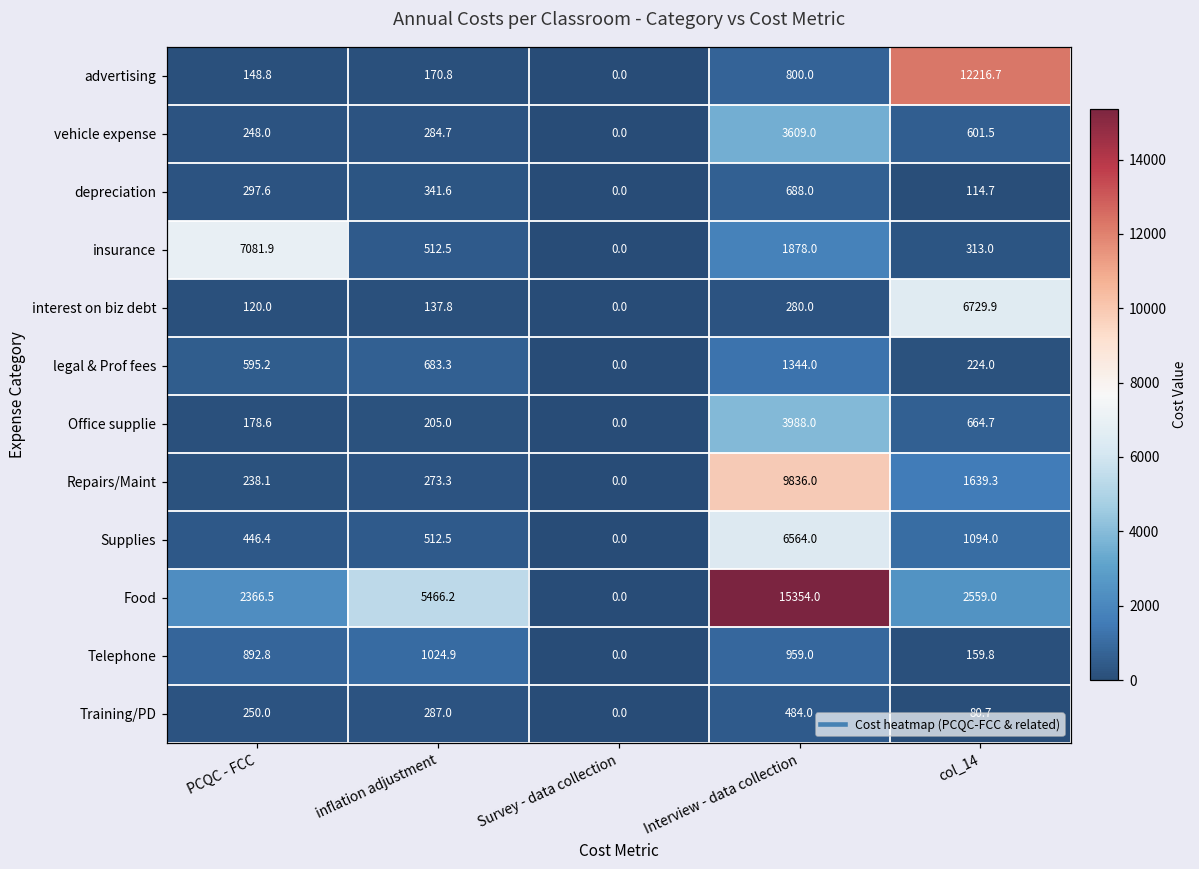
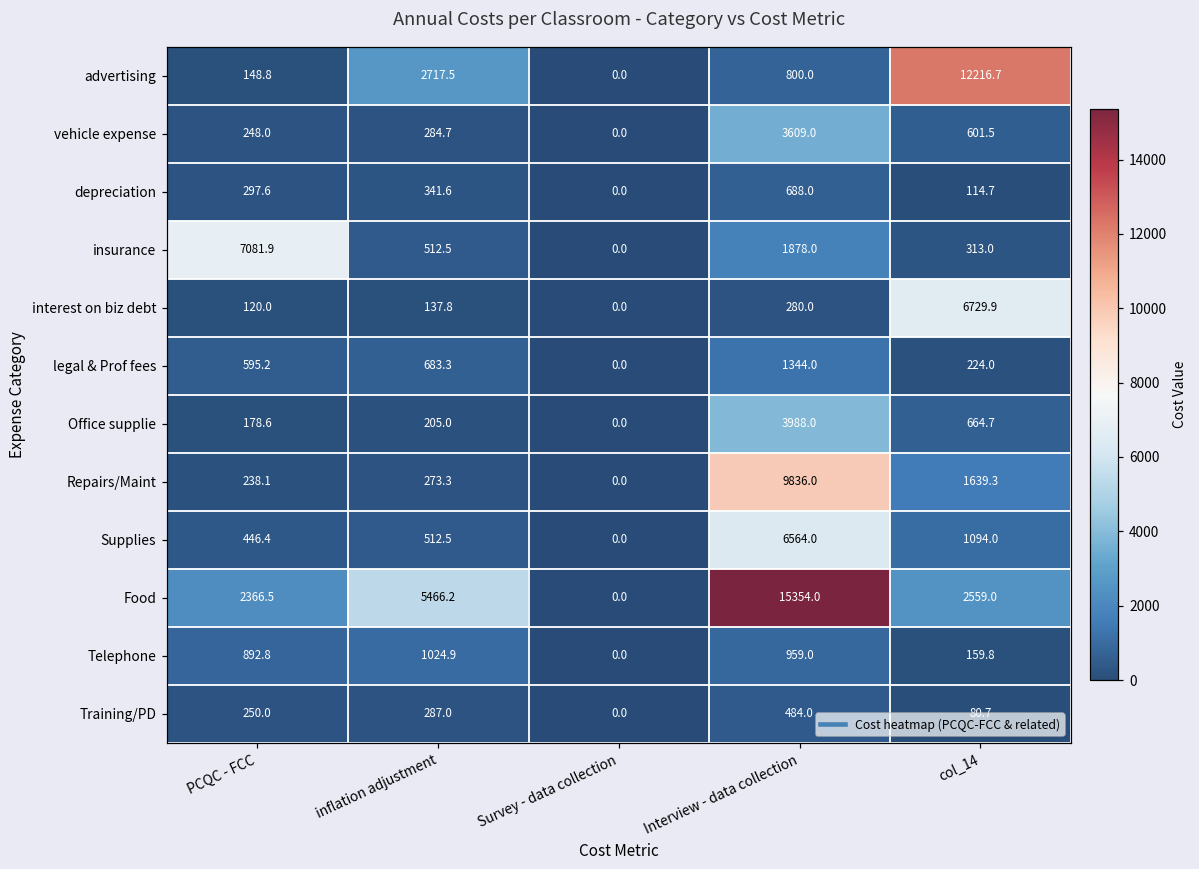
advertising, inflation adjustment: 170.8 -> 2717.5
